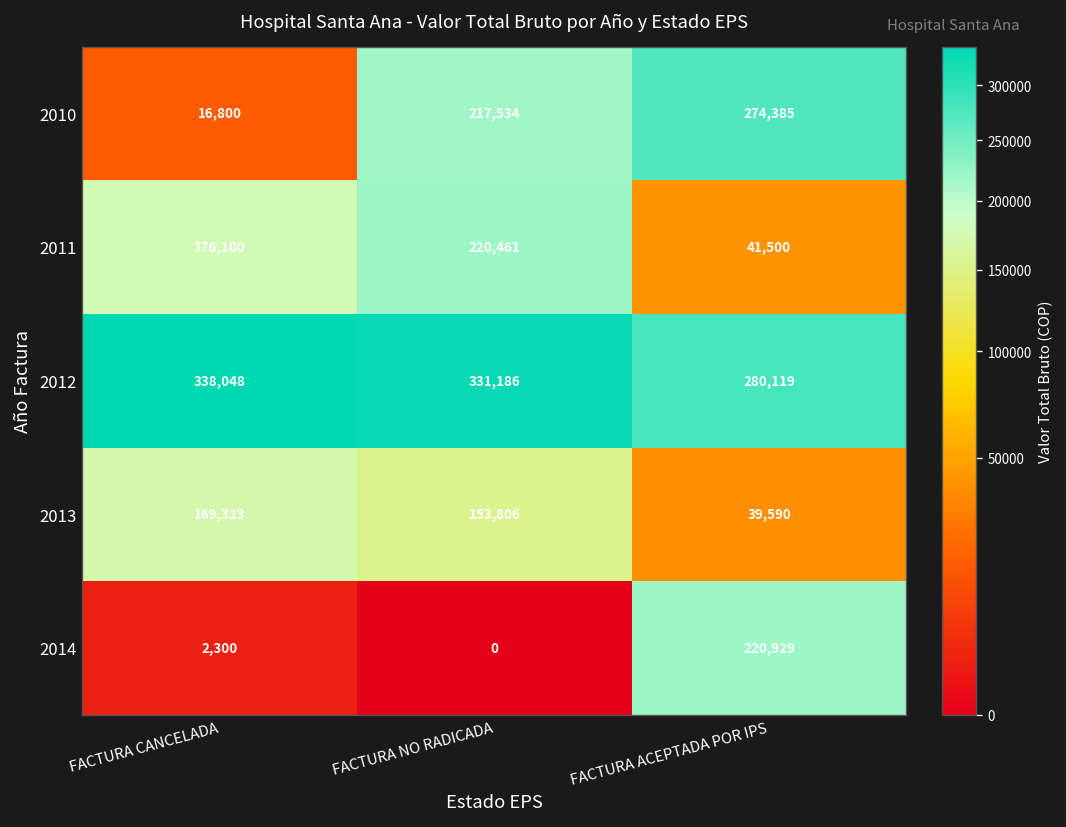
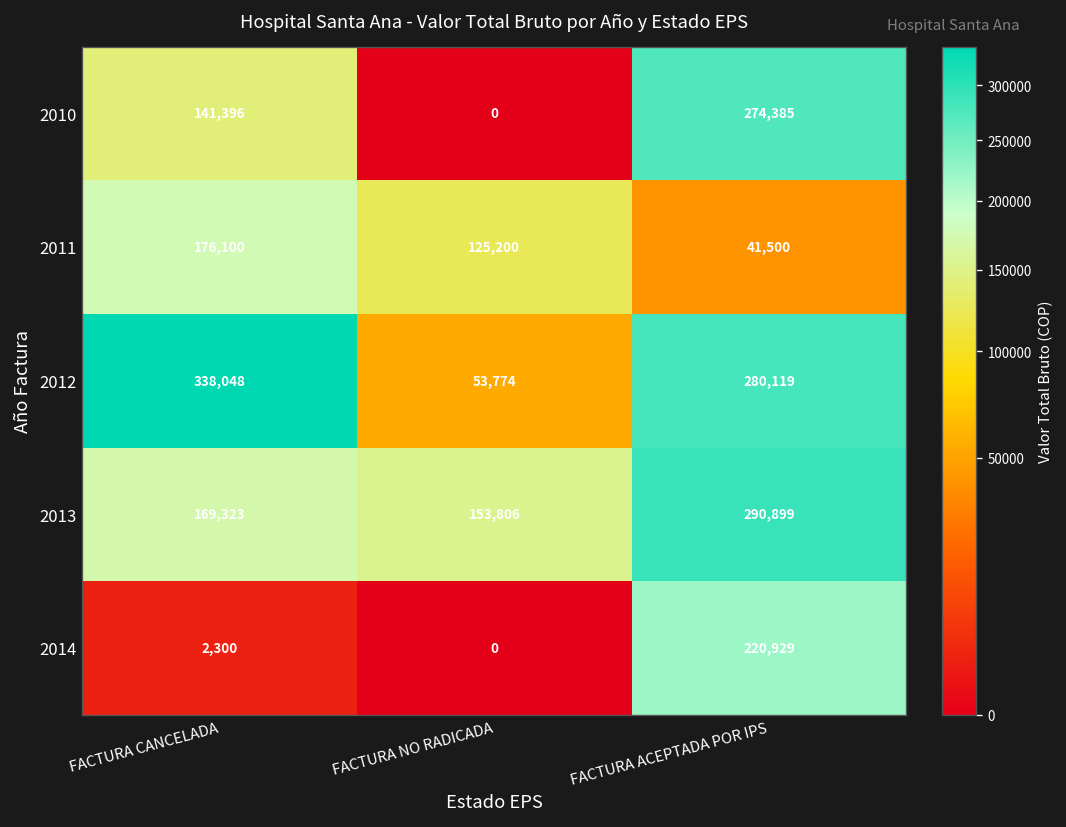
2010, FACTURA CANCELADA: 16,800 -> 141,396
2010, FACTURA NO RADICADA: 217,534 -> 0
2011, FACTURA NO RADICADA: 220,461 -> 125,200
2012, FACTURA NO RADICADA: 331,186 -> 53,774
2013, FACTURA ACEPTADA POR IPS: 39,590 -> 290,899
